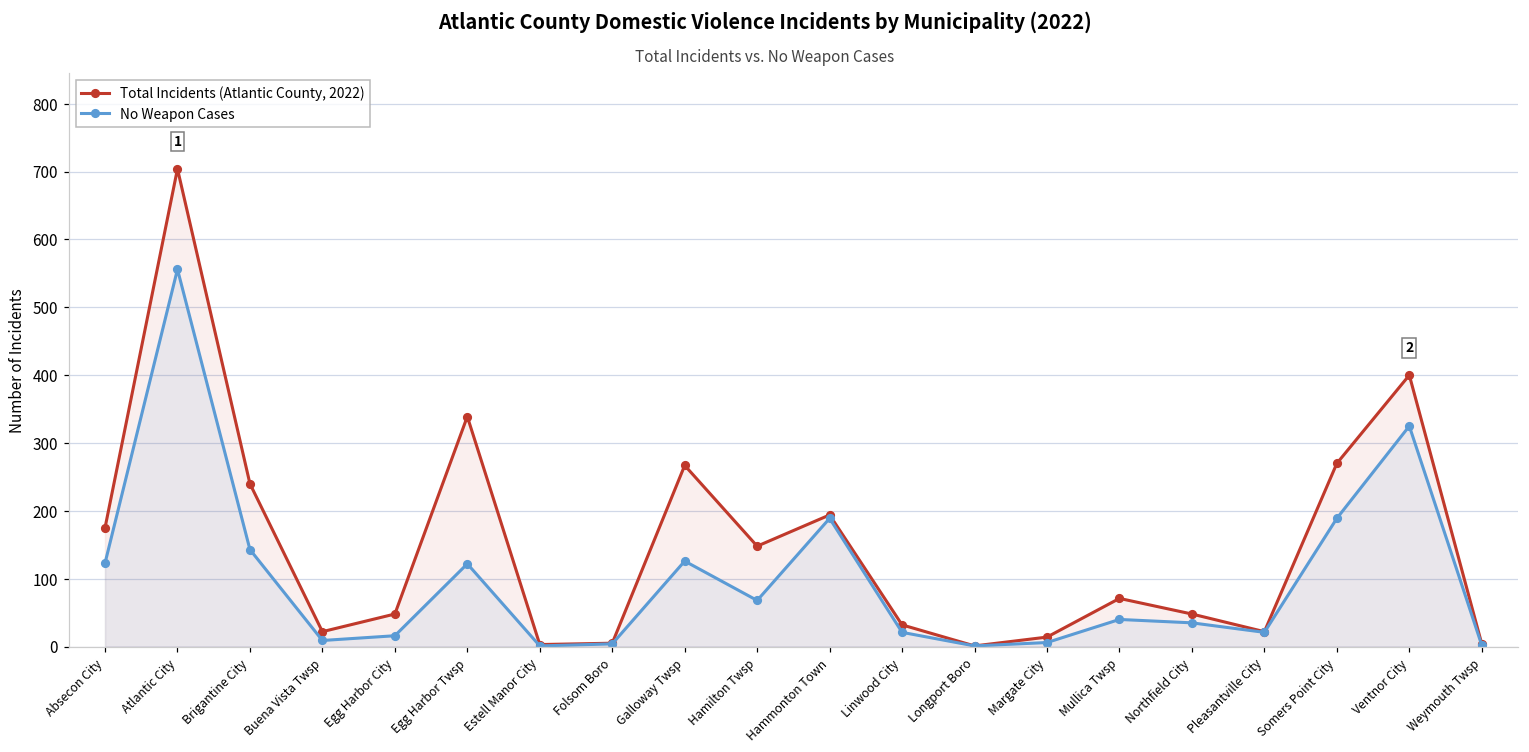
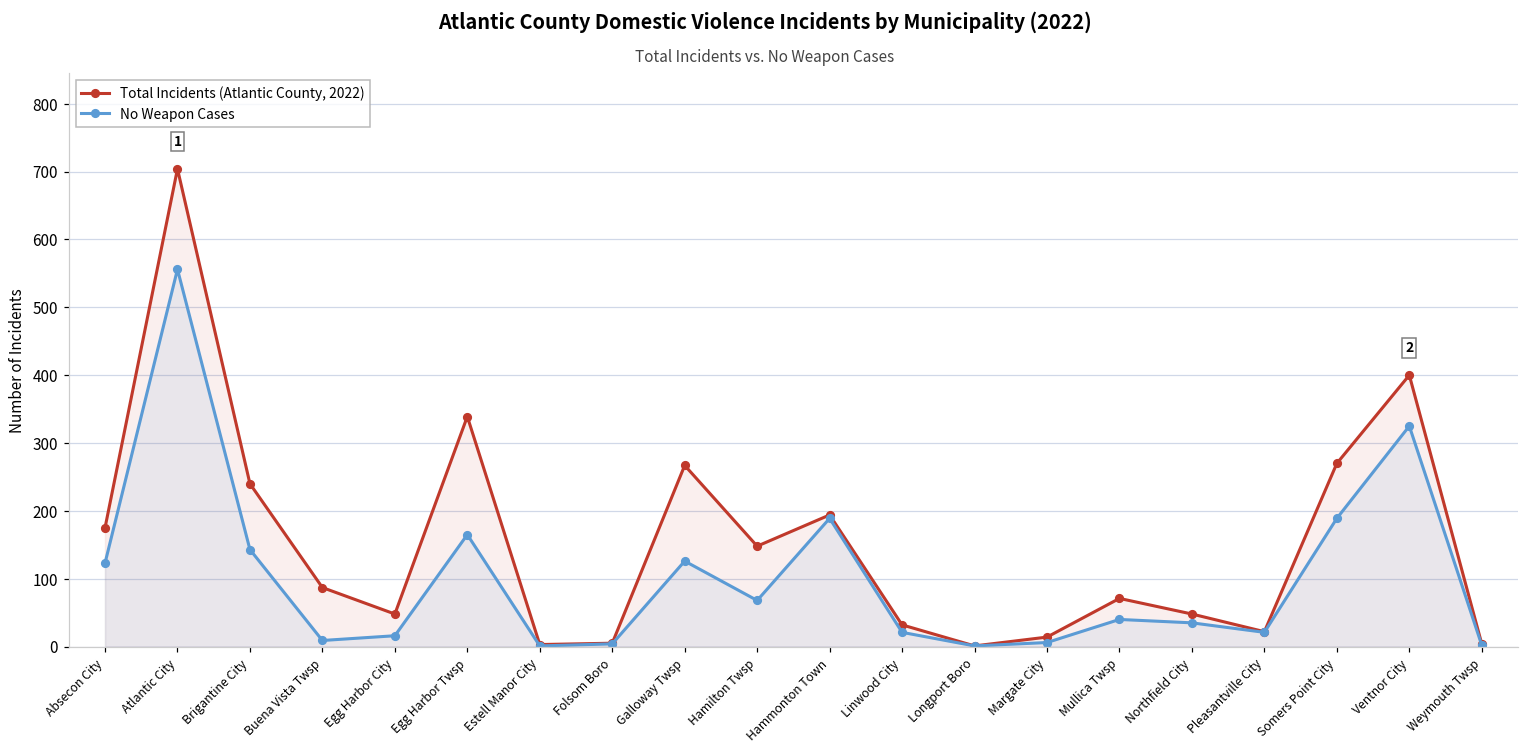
Total Incidents (Atlantic County, 2022), Buena Vista Twsp: 20 -> 90
No Weapon Cases, Egg Harbor Twsp: 120 -> 170
